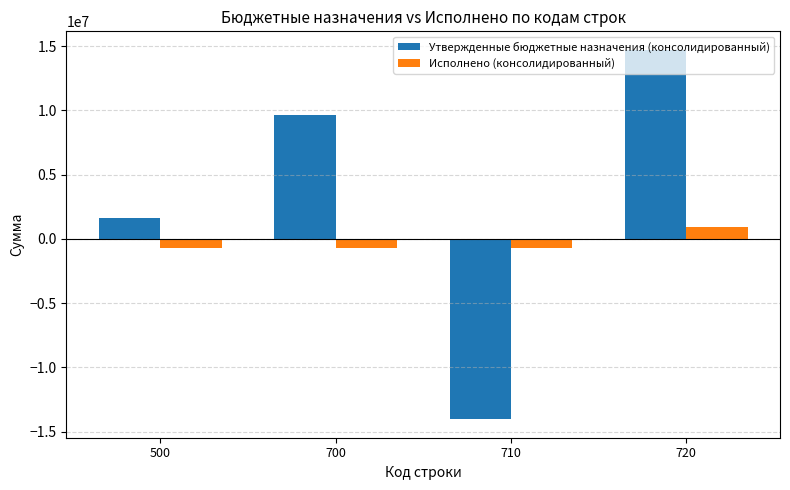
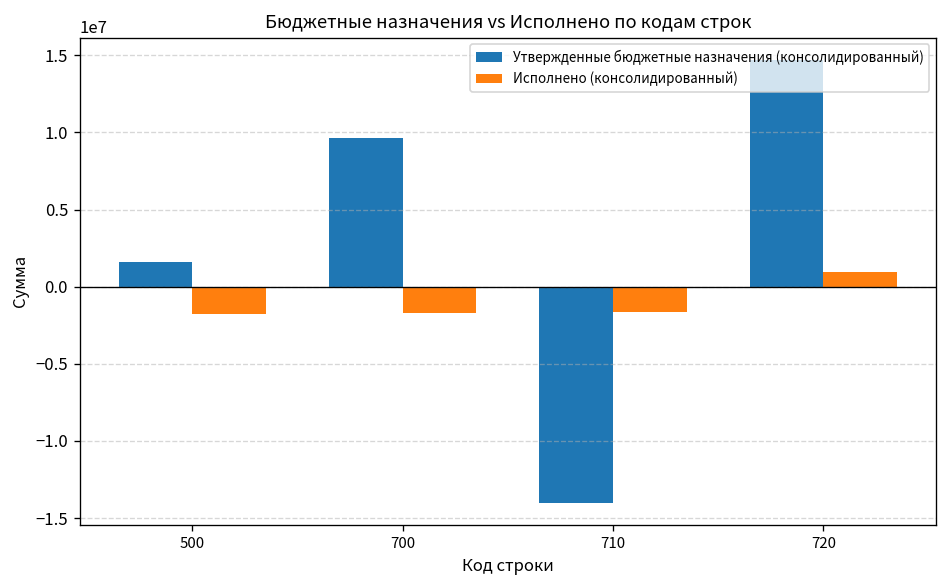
Исполнено (консолидированный), 500: -700000 -> -1800000
Исполнено (консолидированный), 700: -700000 -> -1700000
Исполнено (консолидированный), 710: -700000 -> -1600000
